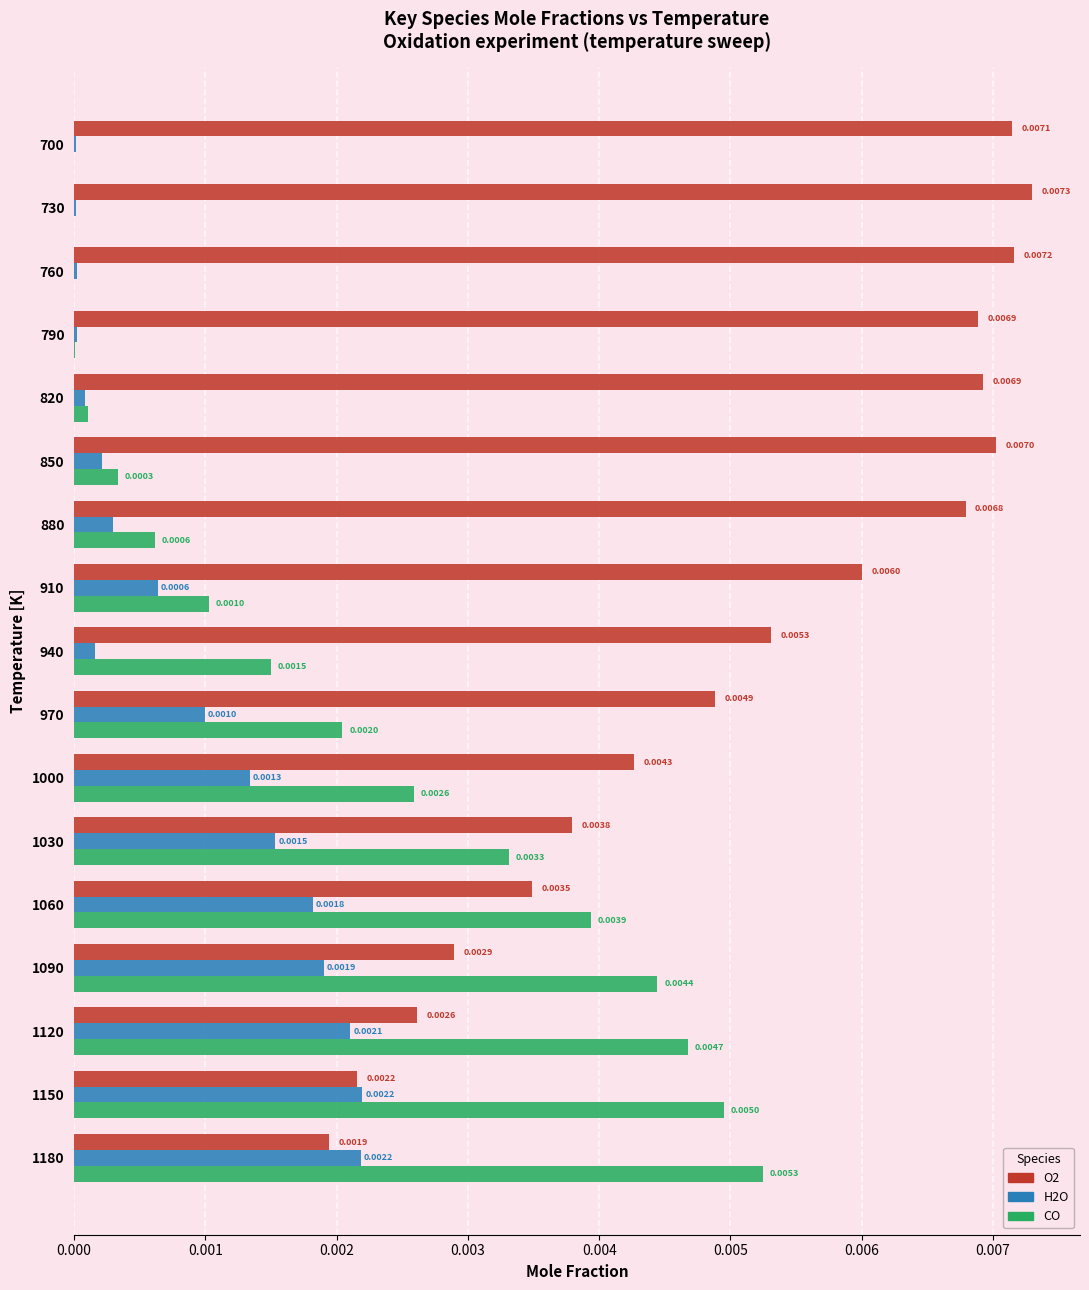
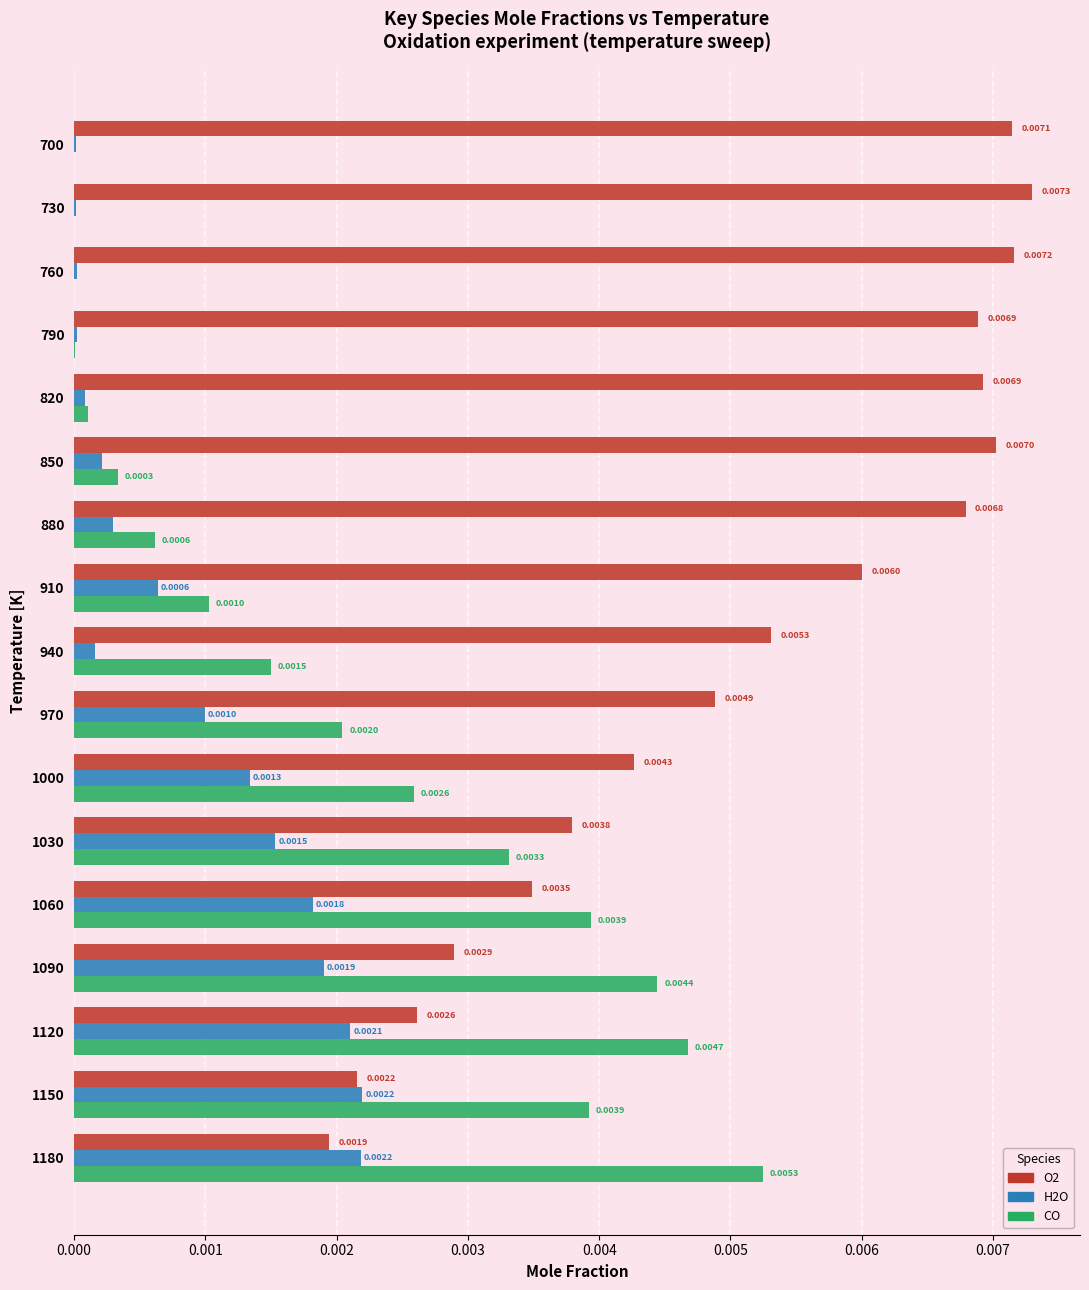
CO, 1150: 0.0050 -> 0.0039
